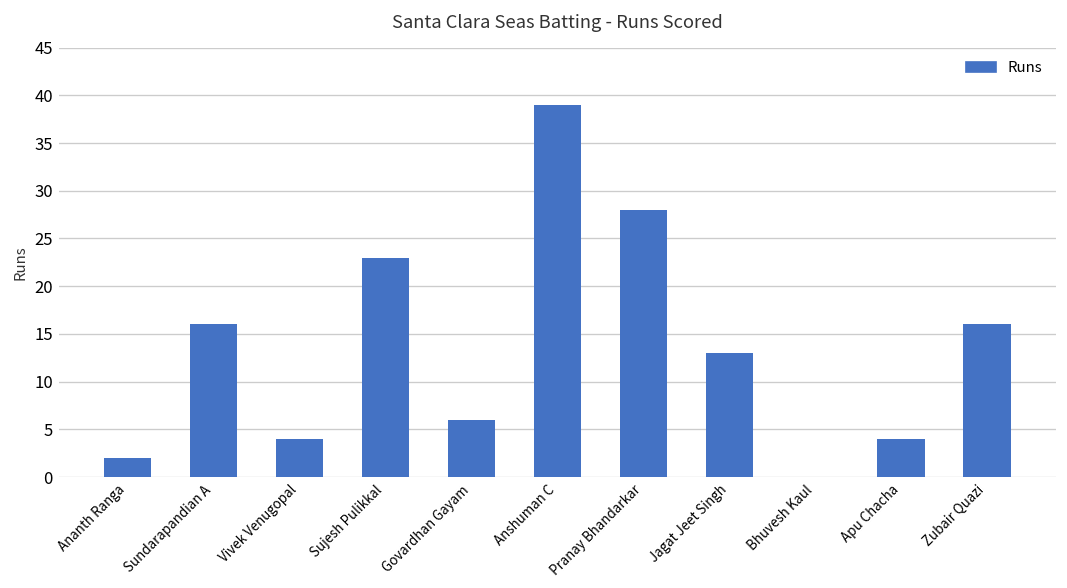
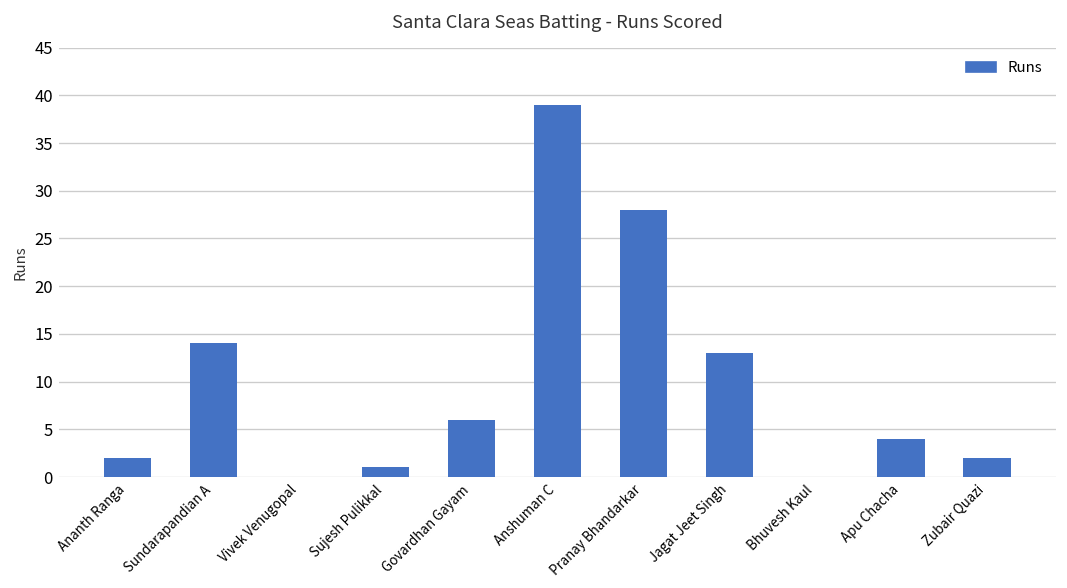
Sundarapandian A: 16 -> 14
Vivek Venugopal: 4 -> 0
Sujesh Pulikkal: 23 -> 1
Zubair Quazi: 16 -> 2
